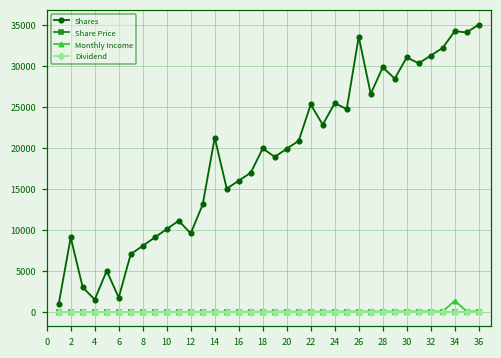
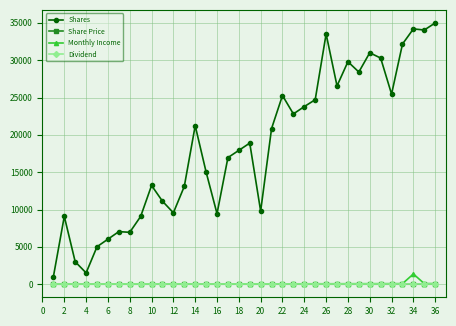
Shares, 6: 2000 -> 6000
Shares, 8: 8000 -> 7000
Shares, 10: 10000 -> 13000
Shares, 16: 16000 -> 9000
Shares, 18: 20000 -> 18000
Shares, 20: 20000 -> 10000
Shares, 24: 25000 -> 24000
Shares, 32: 31000 -> 25000
